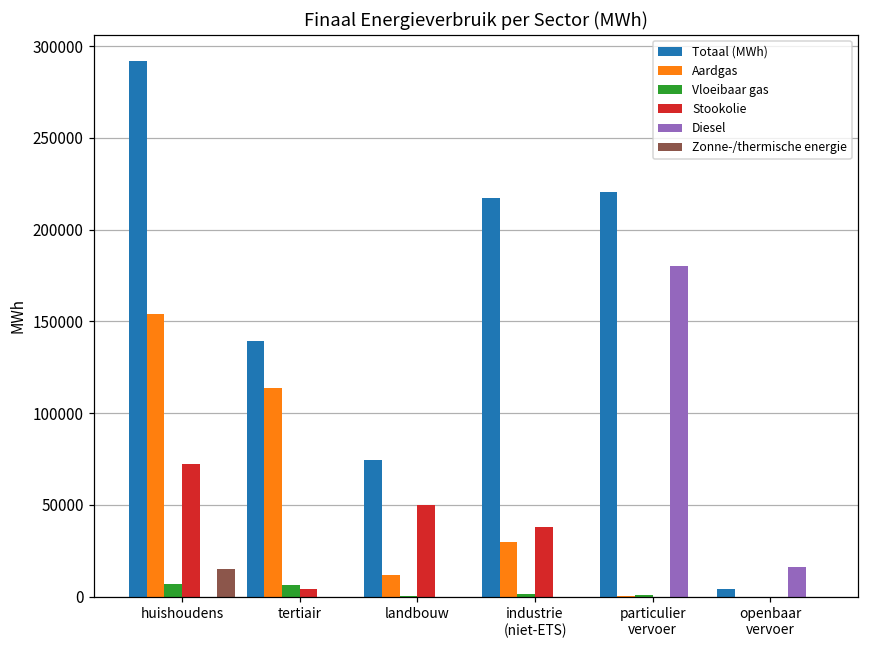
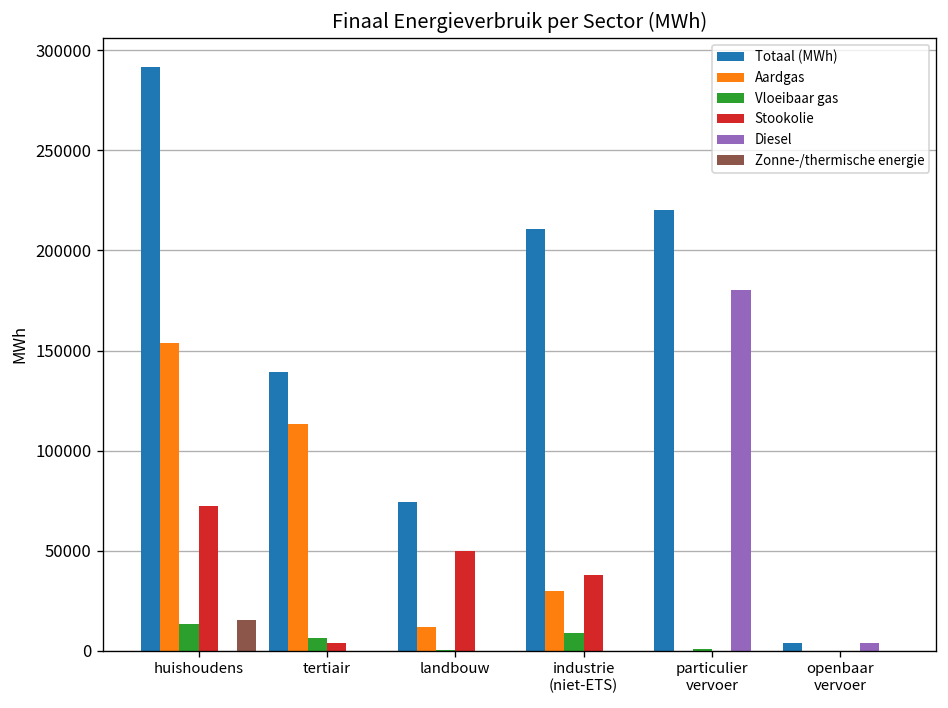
Vloeibaar gas, huishoudens: 7000 -> 13000
Totaal (MWh), industrie (niet-ETS): 217000 -> 211000
Vloeibaar gas, industrie (niet-ETS): 1000 -> 9000
Diesel, openbaar vervoer: 16000 -> 4000
